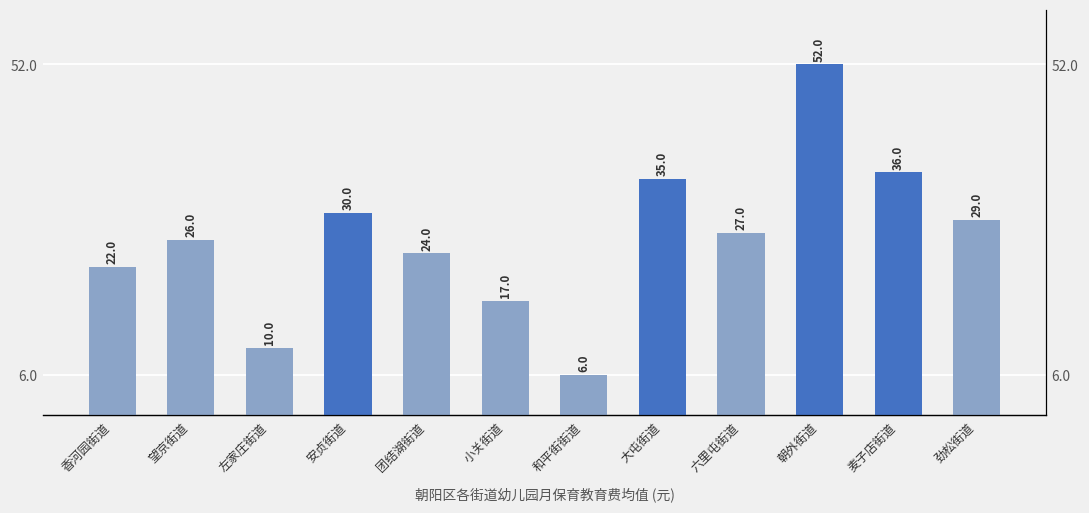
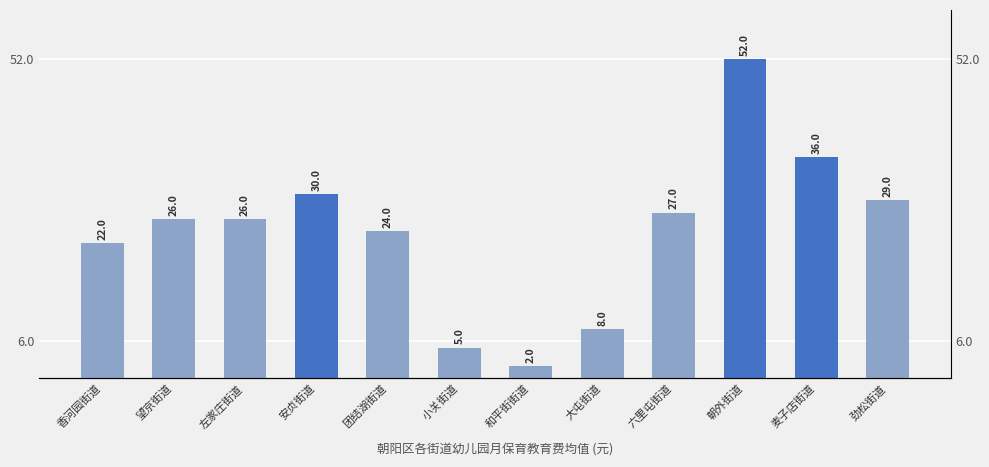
左家庄街道: 10.0 -> 26.0
小关街道: 17.0 -> 5.0
和平街街道: 6.0 -> 2.0
大屯街道: 35.0 -> 8.0
